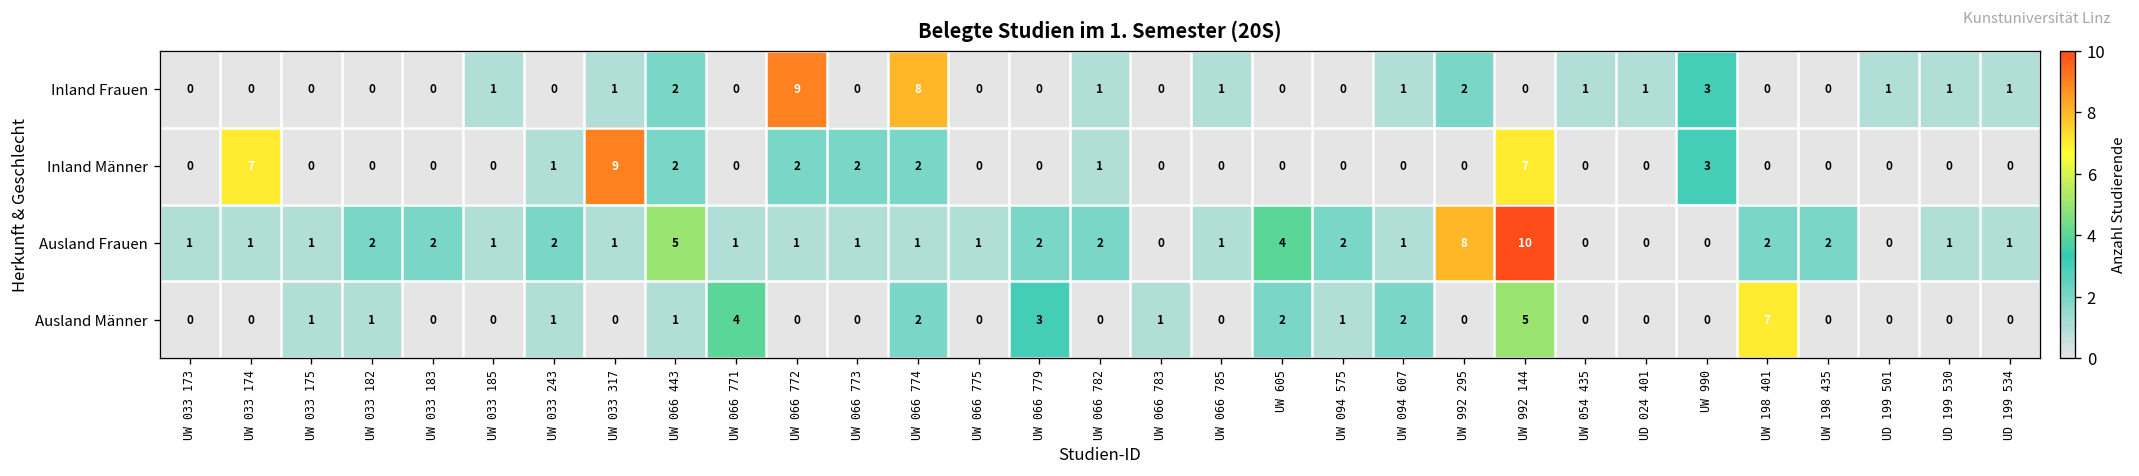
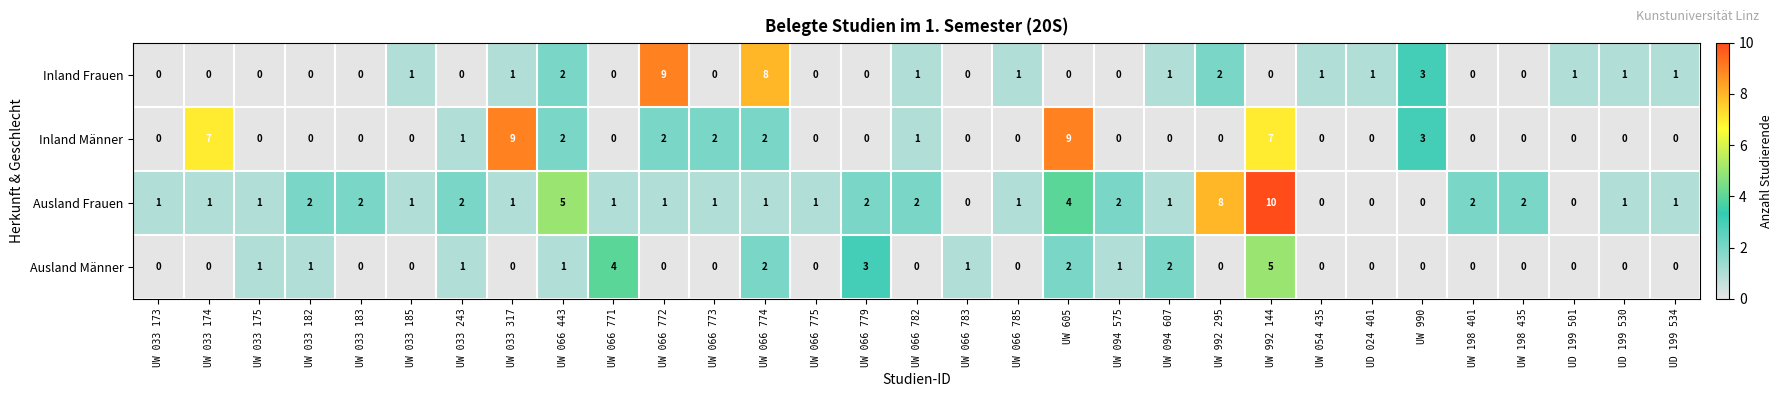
Inland Männer, UW 605: 0 -> 9
Ausland Männer, UW 198 401: 7 -> 0
